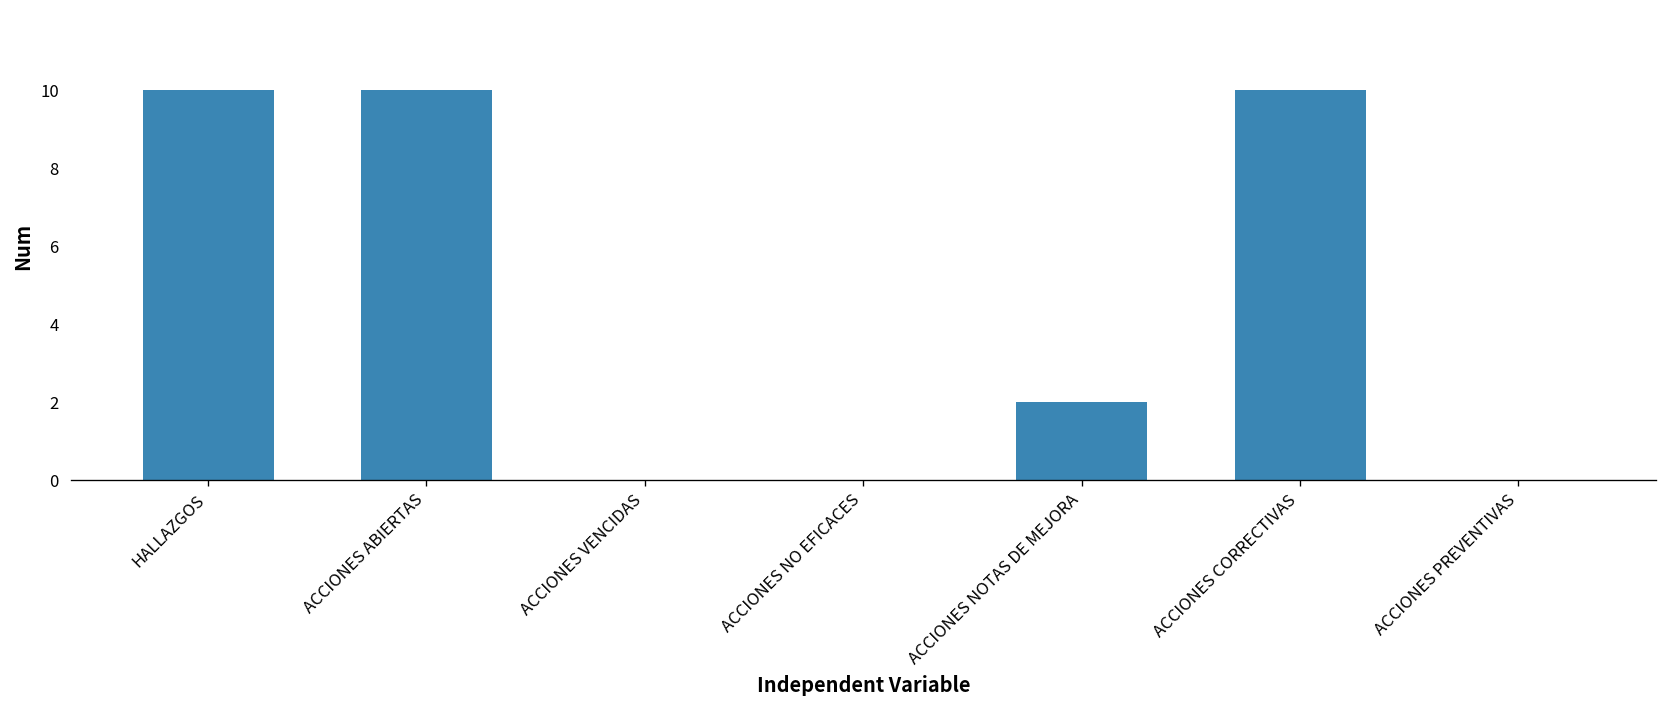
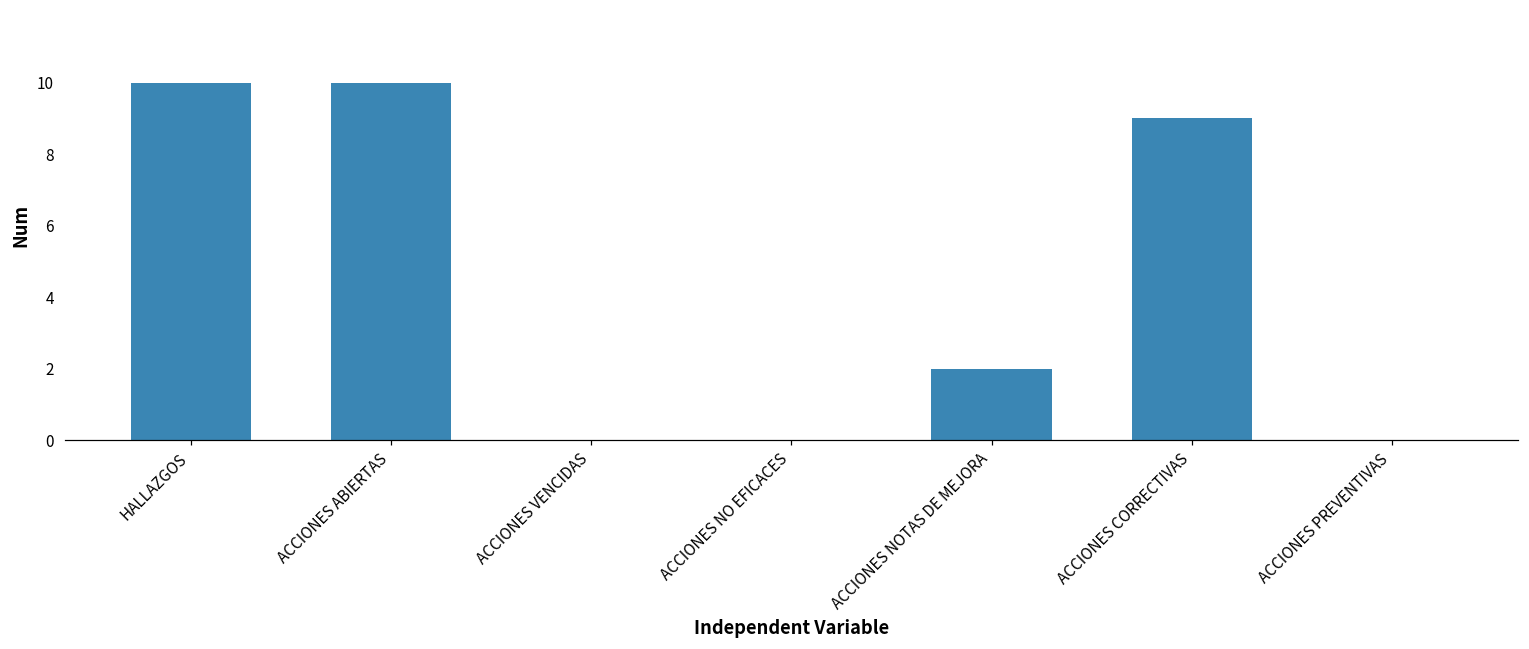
ACCIONES CORRECTIVAS: 10 -> 9
